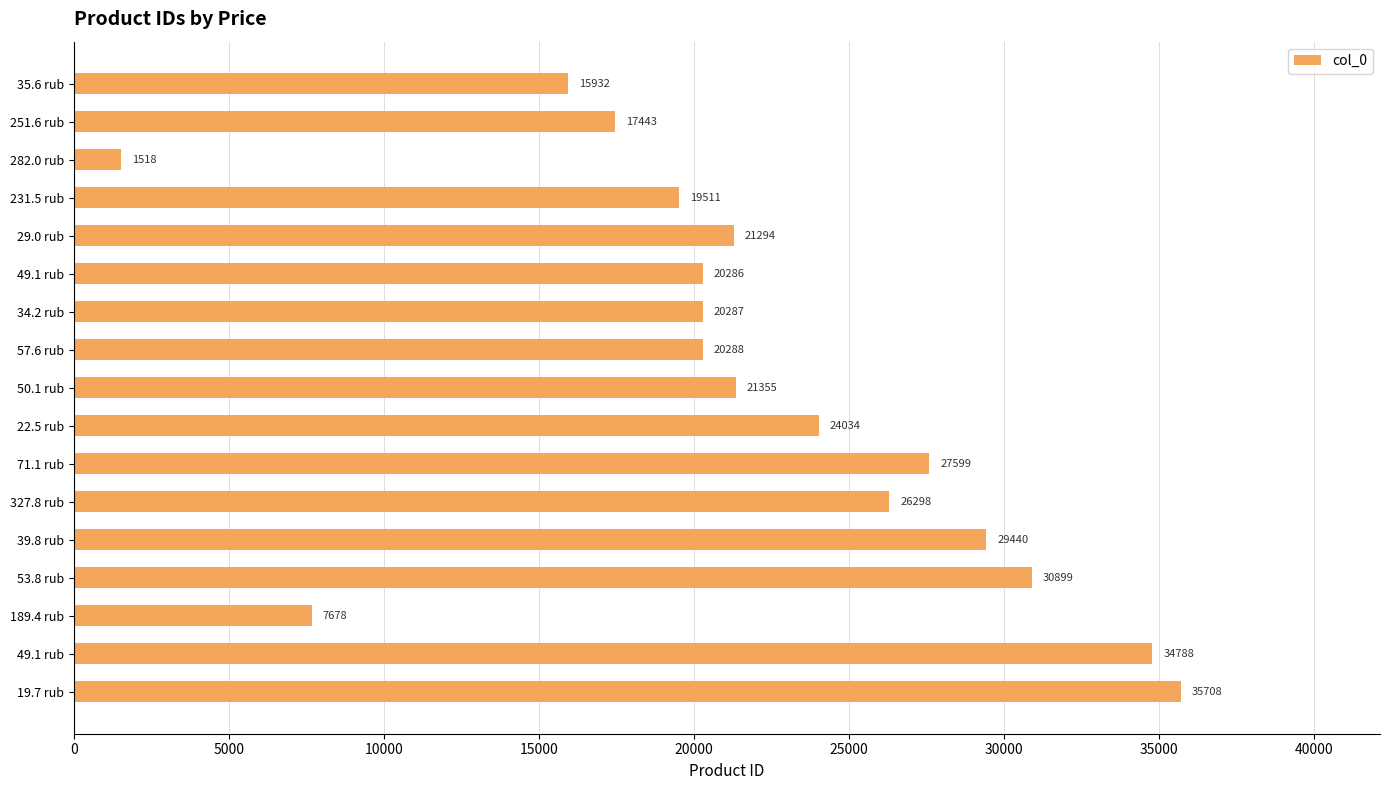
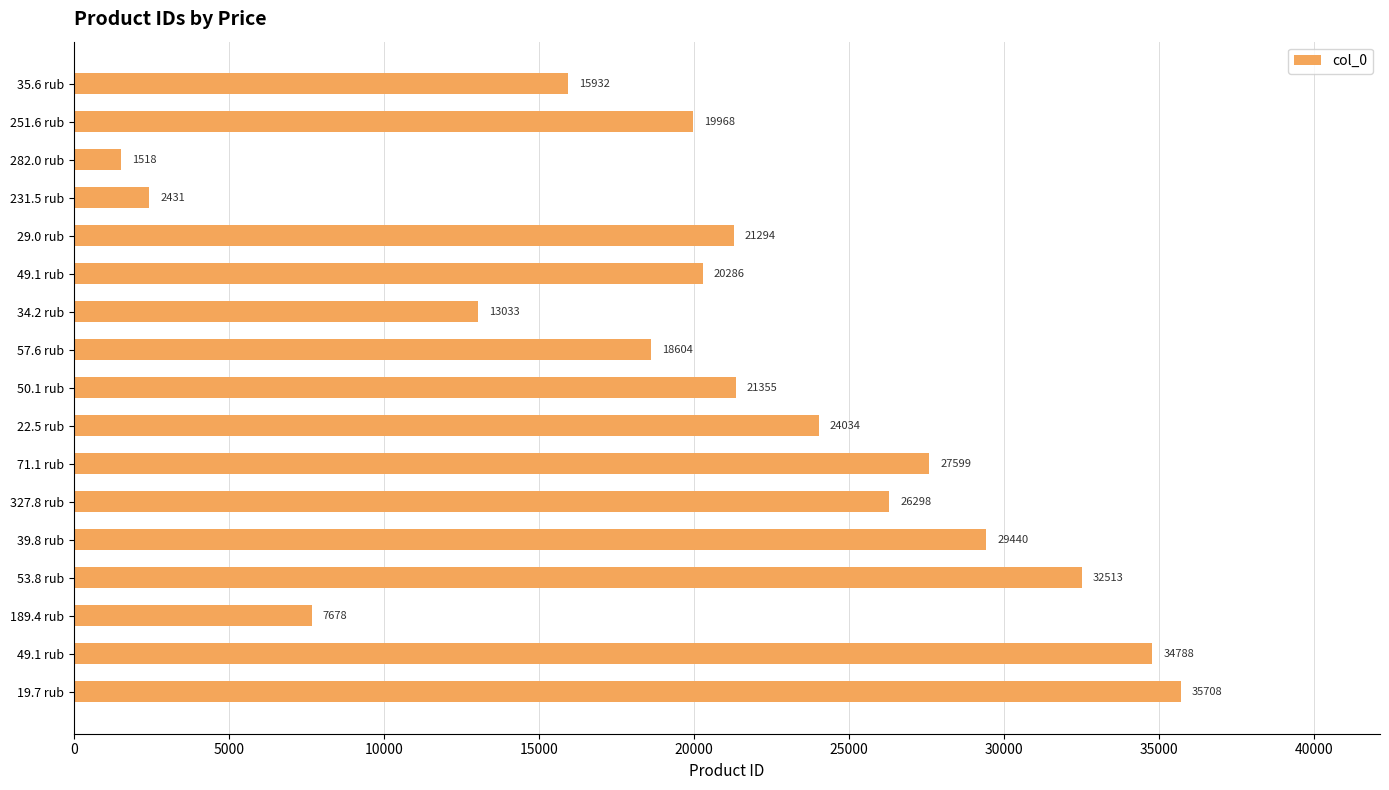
251.6 rub: 17443 -> 19968
231.5 rub: 19511 -> 2431
34.2 rub: 20287 -> 13033
57.6 rub: 20288 -> 18604
53.8 rub: 30899 -> 32513
